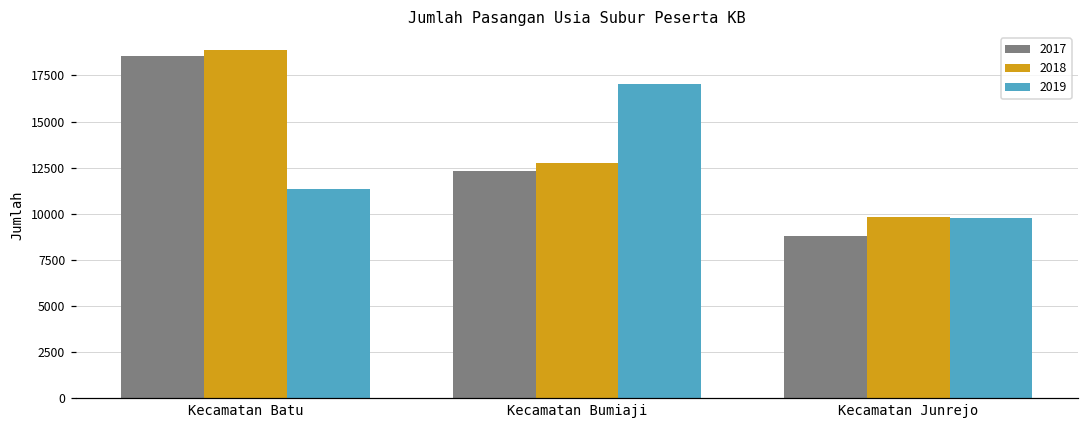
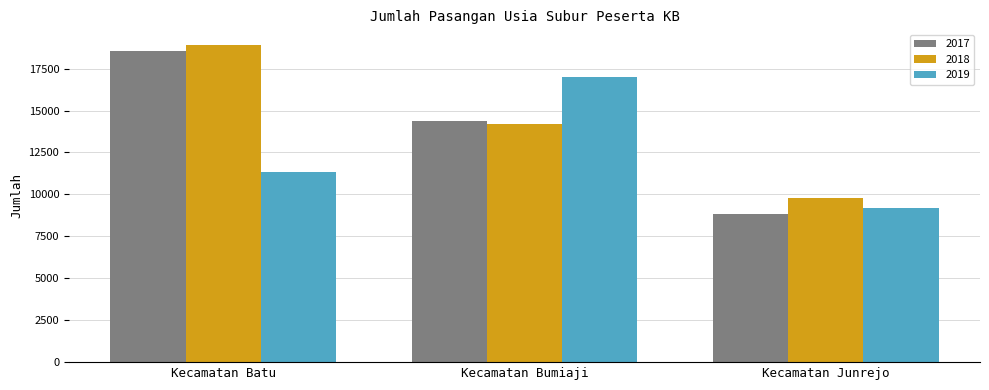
2017, Kecamatan Bumiaji: 12300 -> 14300
2018, Kecamatan Bumiaji: 12700 -> 14200
2019, Kecamatan Junrejo: 9800 -> 9200
